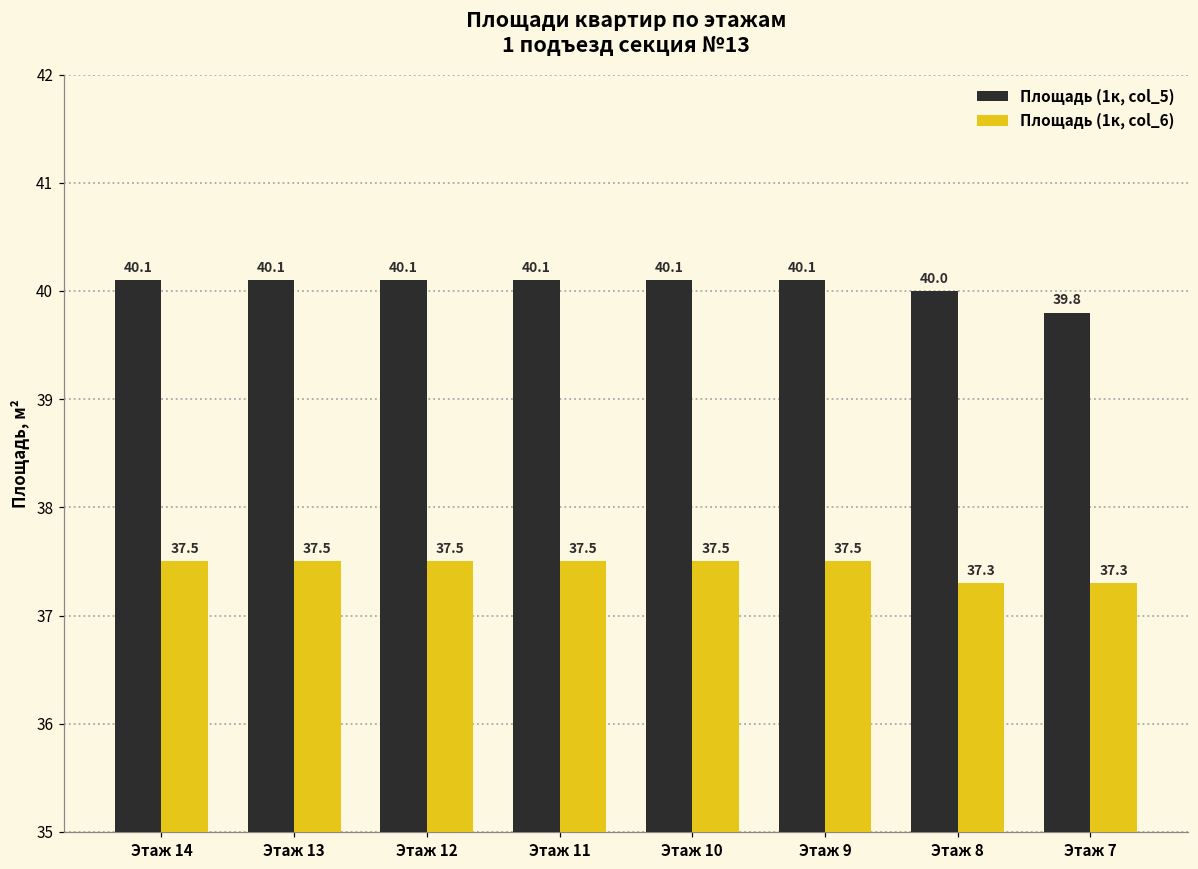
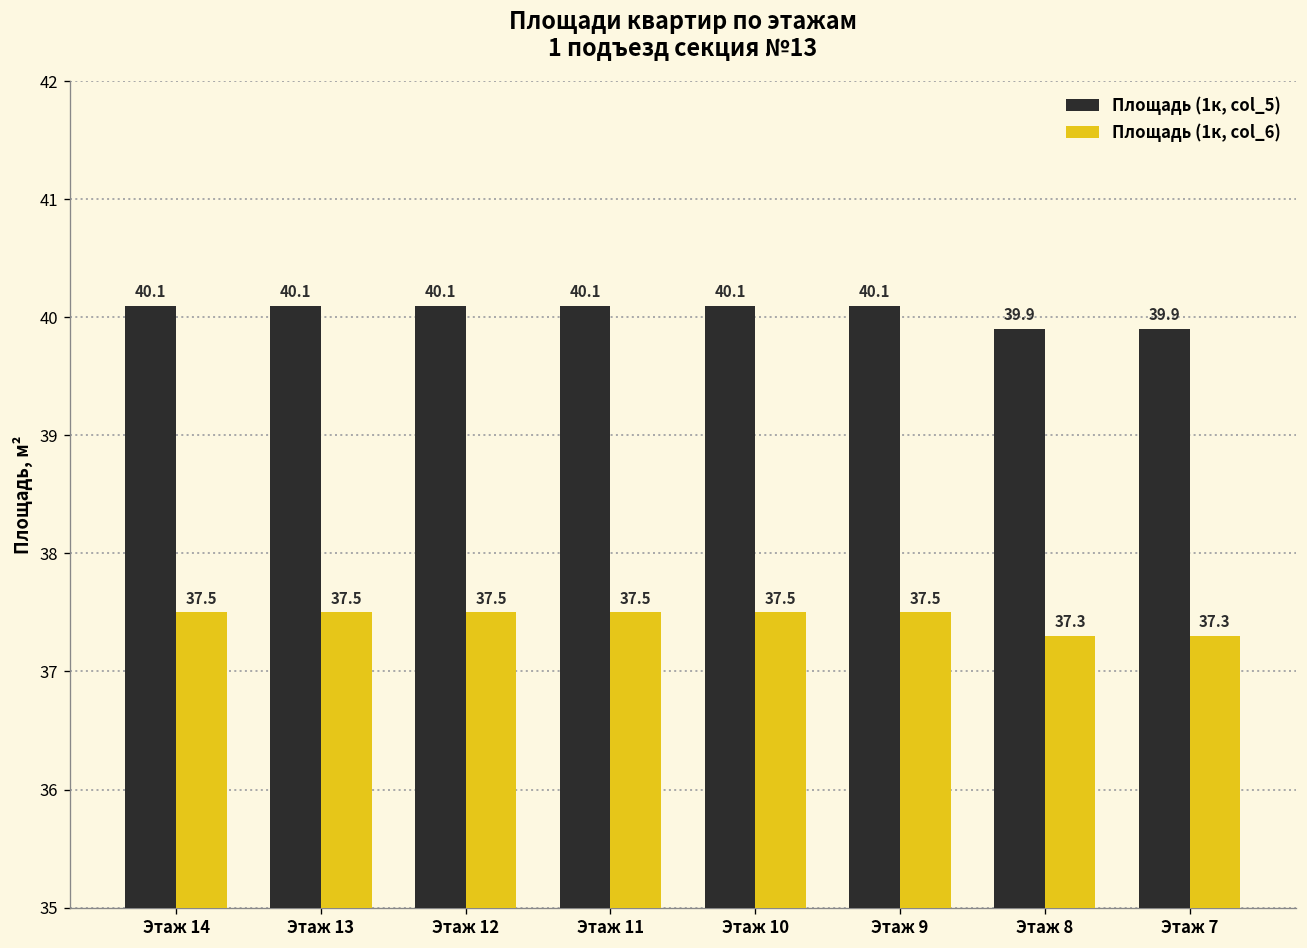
Площадь (1к, col_5), Этаж 8: 40.0 -> 39.9
Площадь (1к, col_5), Этаж 7: 39.8 -> 39.9
